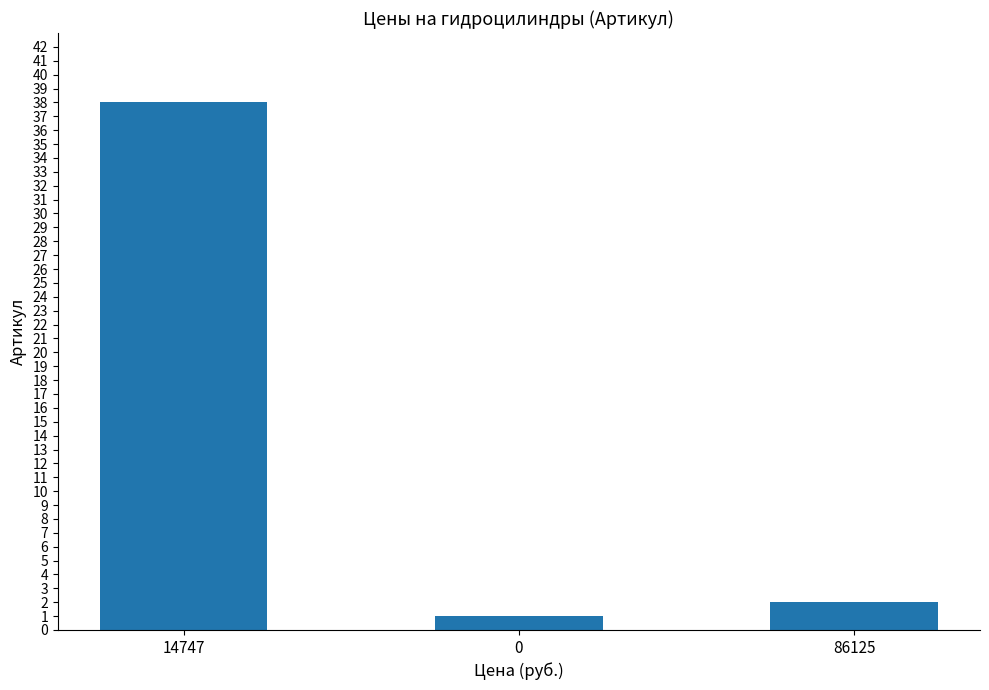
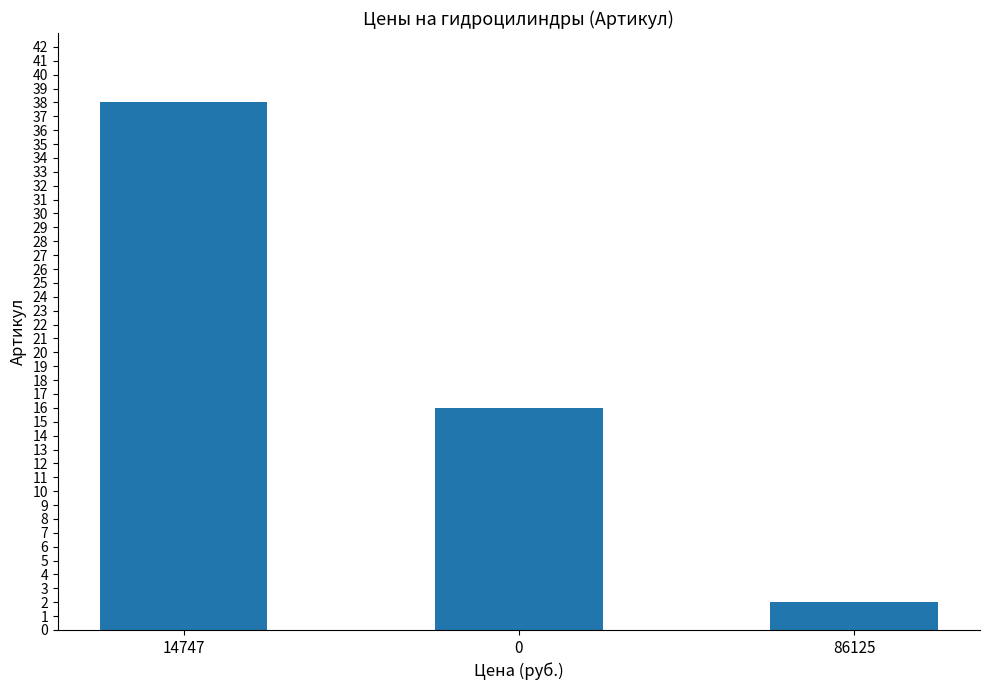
0: 1 -> 16
